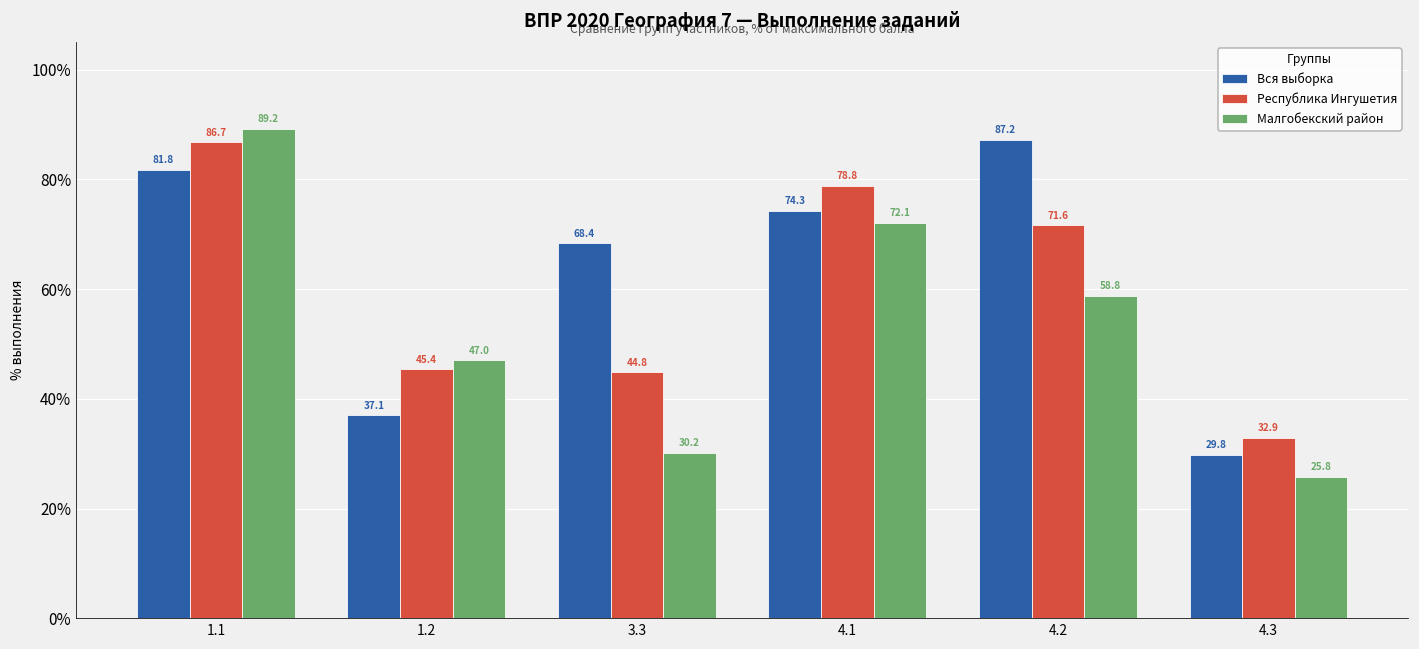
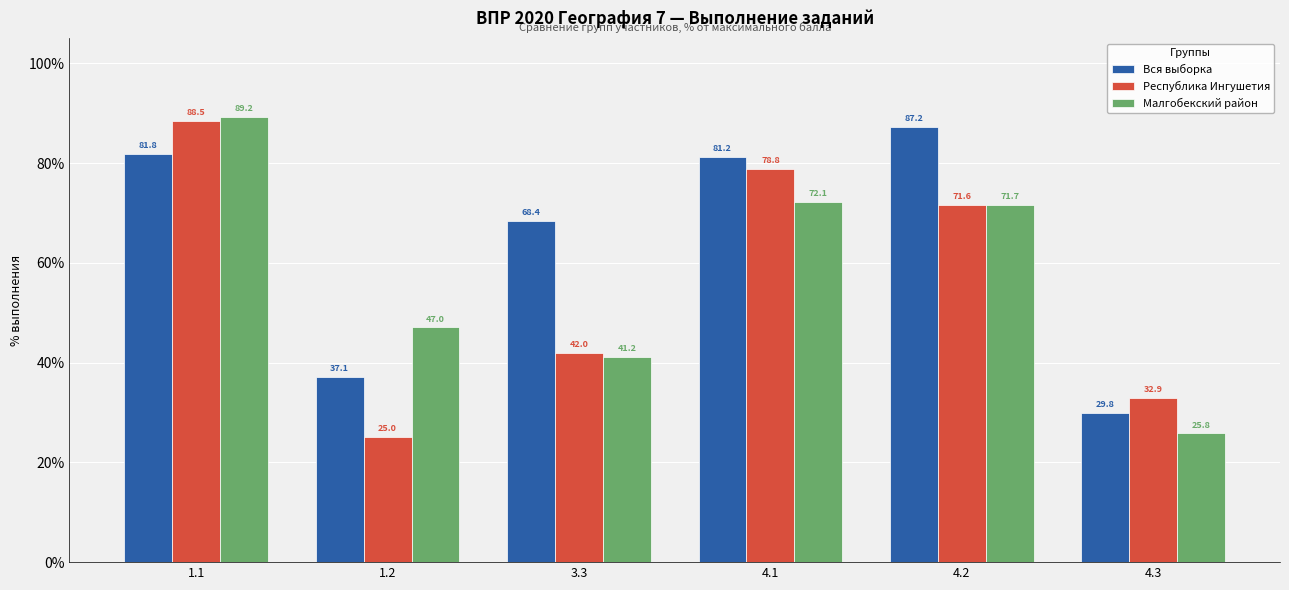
Республика Ингушетия, 1.1: 86.7 -> 88.5
Республика Ингушетия, 1.2: 45.4 -> 25.0
Республика Ингушетия, 3.3: 44.8 -> 42.0
Малгобекский район, 3.3: 30.2 -> 41.2
Вся выборка, 4.1: 74.3 -> 81.2
Малгобекский район, 4.2: 58.8 -> 71.7
